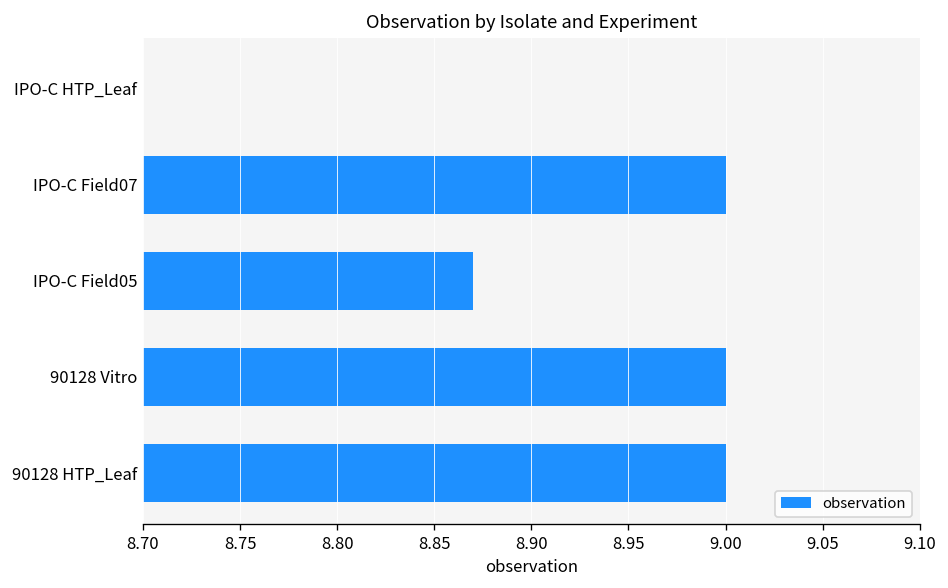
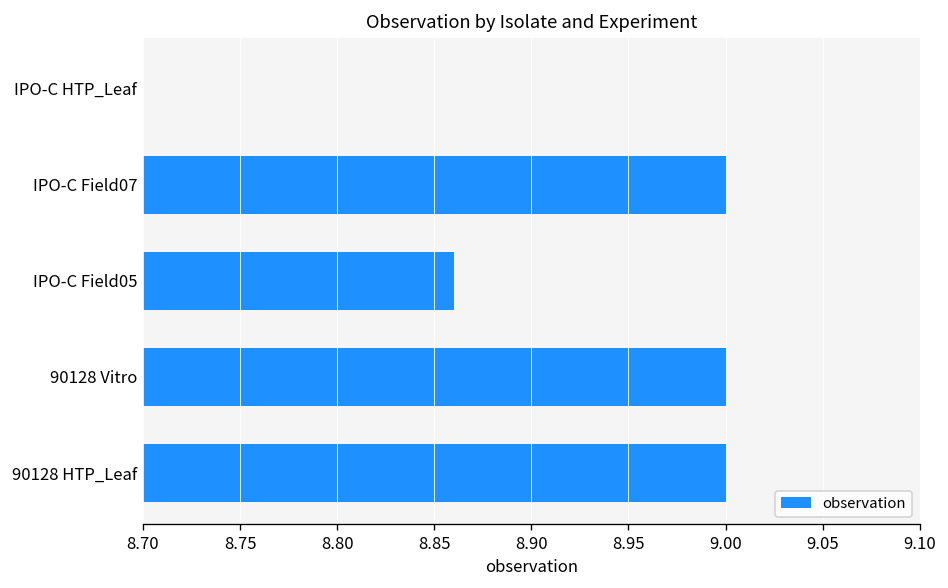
IPO-C Field05: 8.87 -> 8.86
